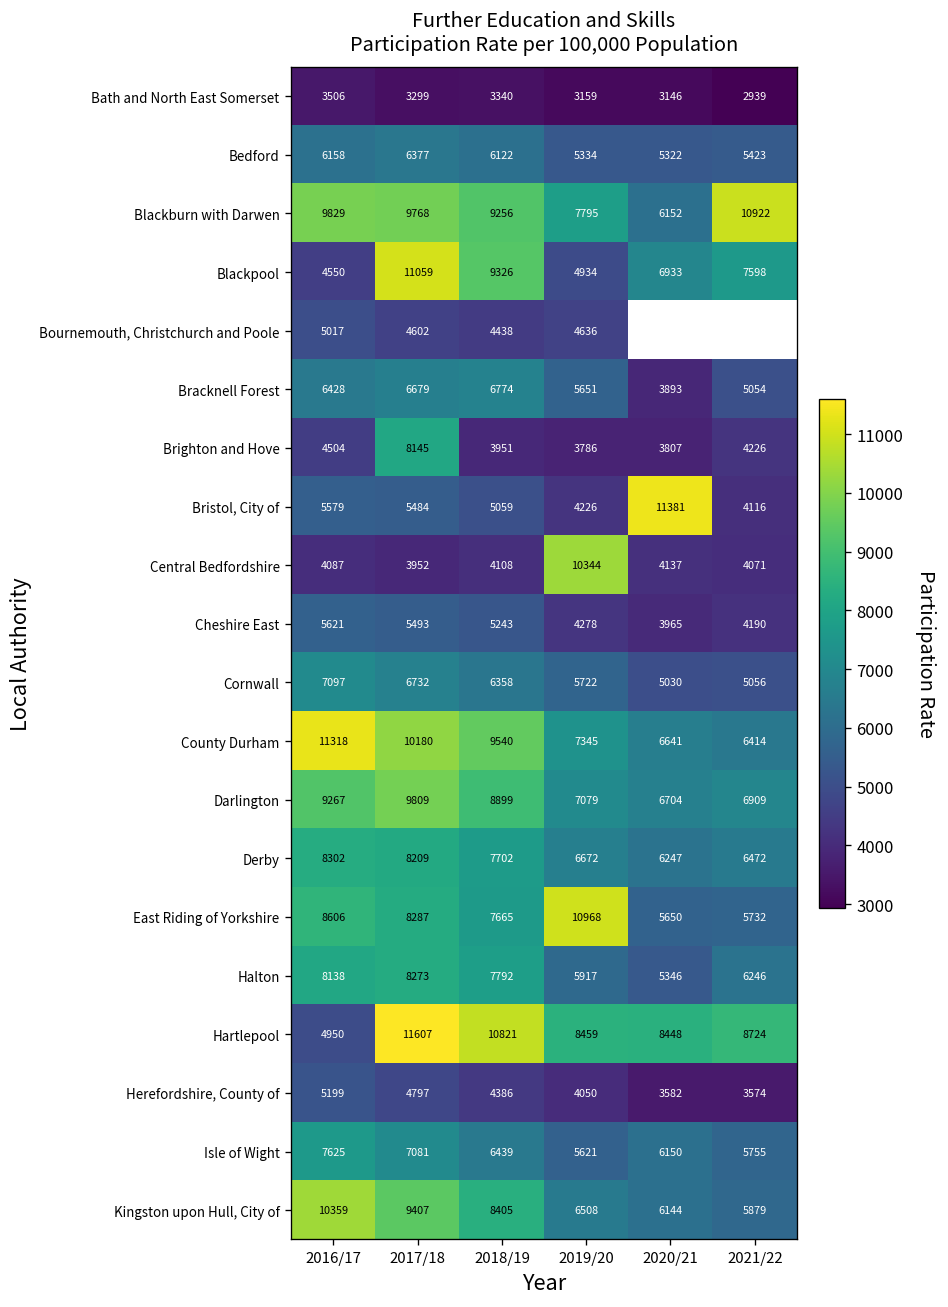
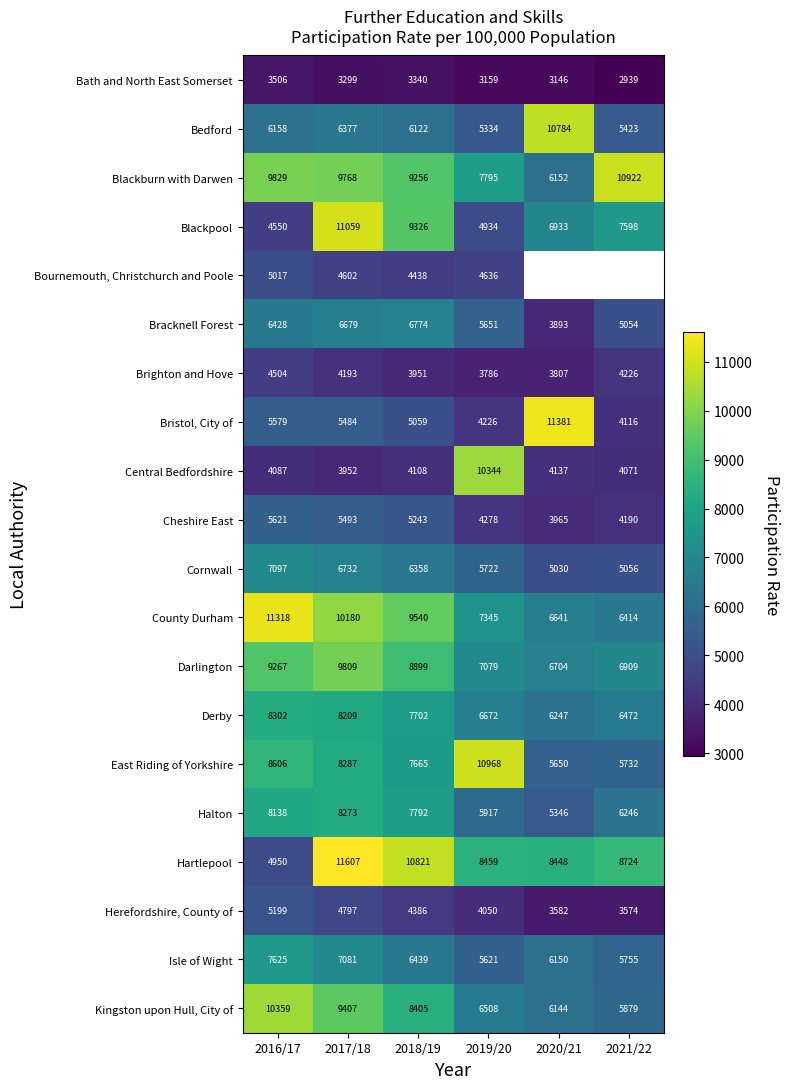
Bedford, 2020/21: 5322 -> 10784
Brighton and Hove, 2017/18: 8145 -> 4193
